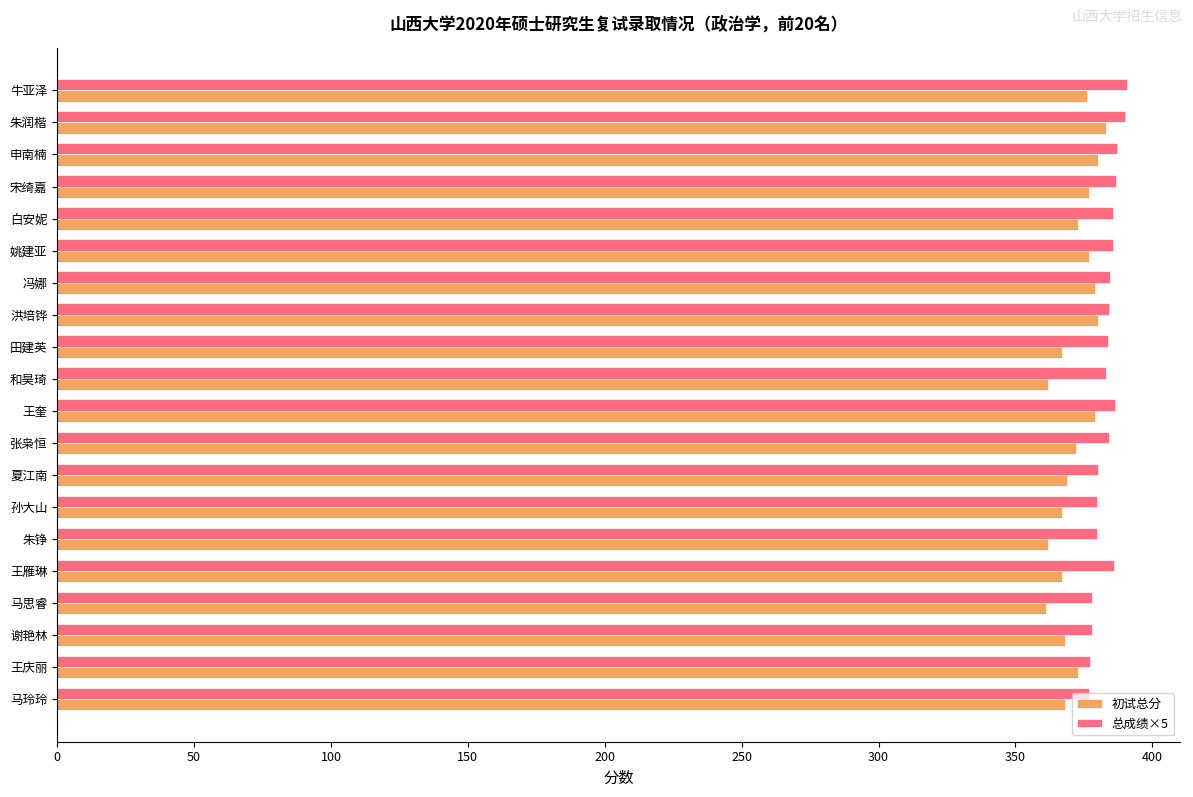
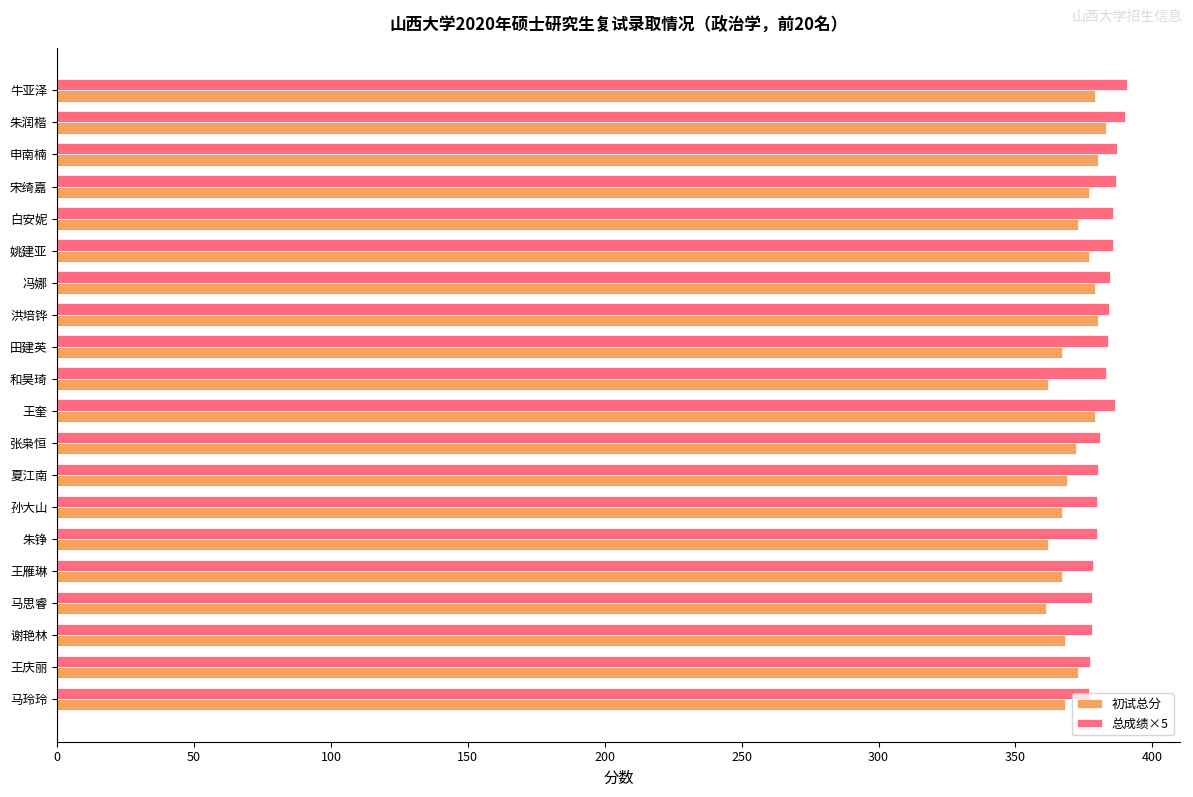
初试总分, 牛亚泽: 376 -> 379
总成绩×5, 张枭恒: 384 -> 381
总成绩×5, 王雁琳: 386 -> 378
